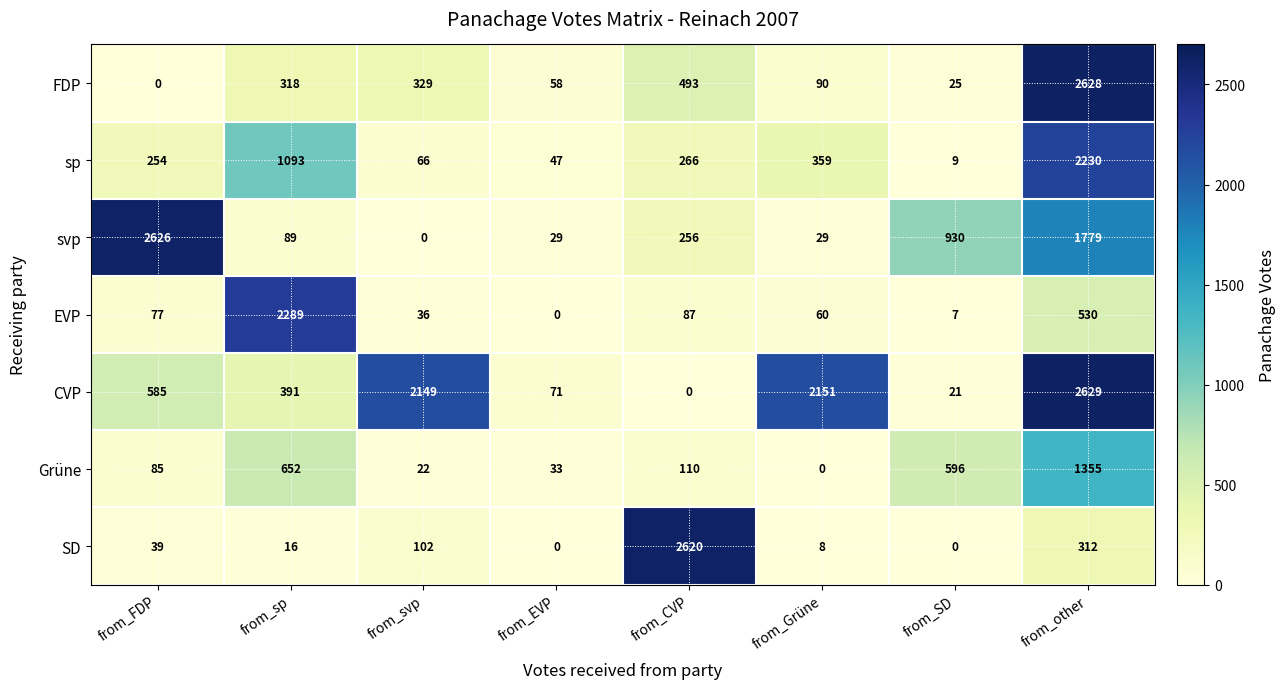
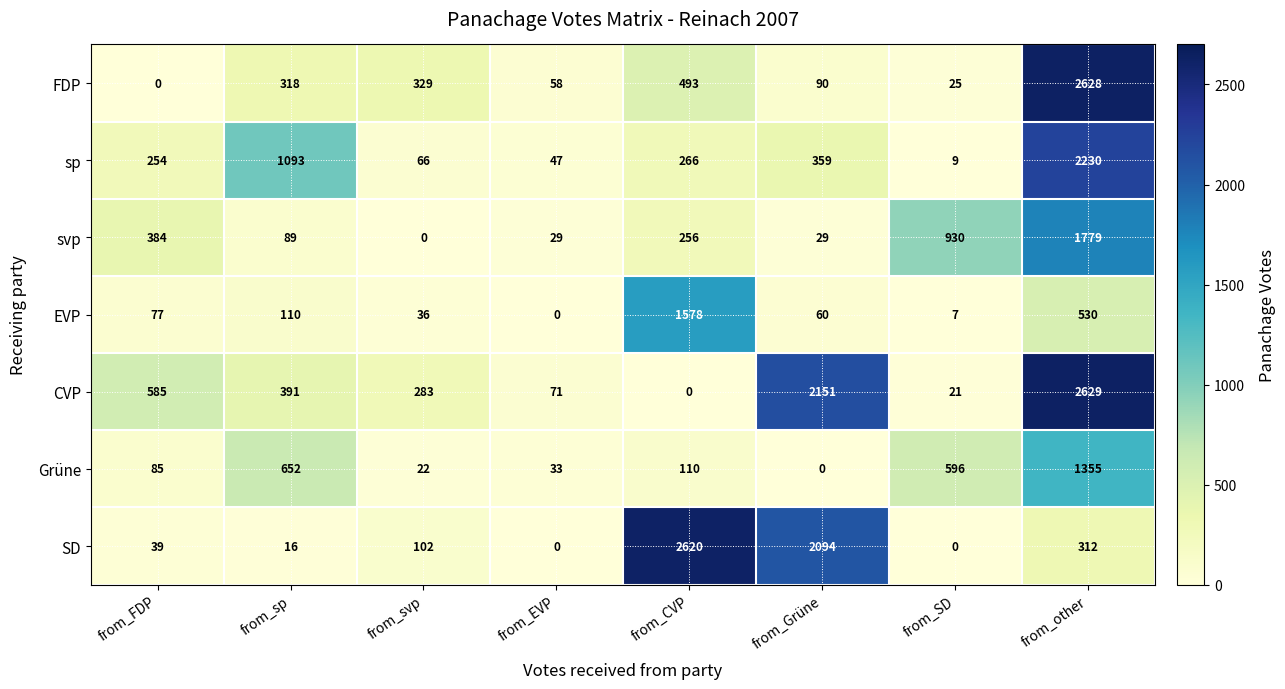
svp, from_FDP: 2626 -> 384
EVP, from_sp: 2289 -> 110
EVP, from_CVP: 87 -> 1578
CVP, from_svp: 2149 -> 283
SD, from_Grüne: 8 -> 2094
